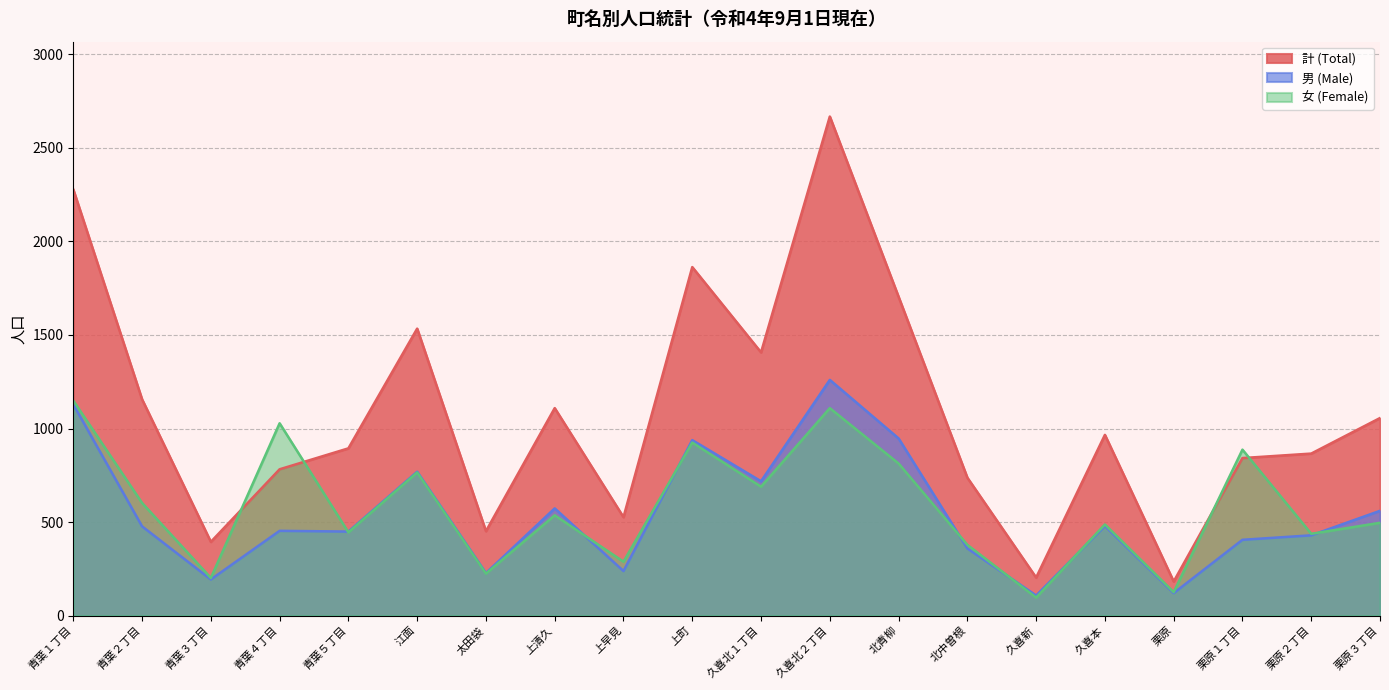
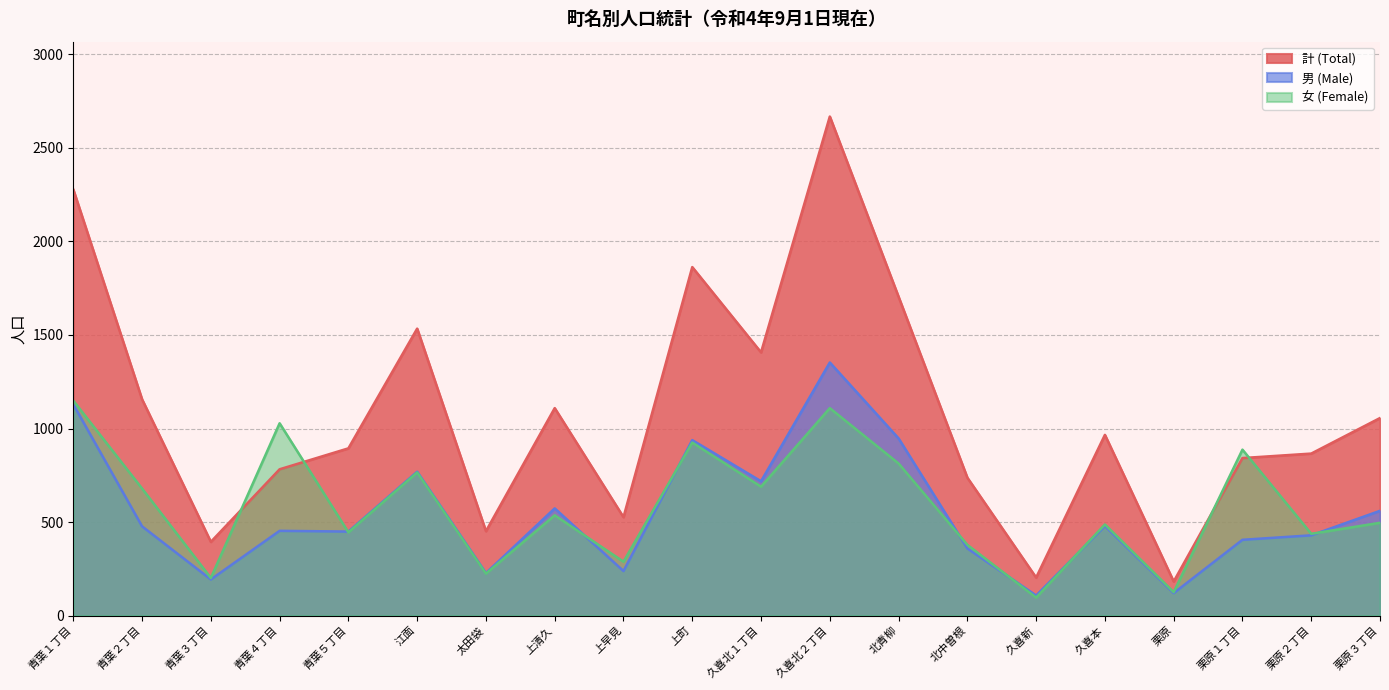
女 (Female), 青葉２丁目: 600 -> 680
男 (Male), 久喜北２丁目: 1260 -> 1350
